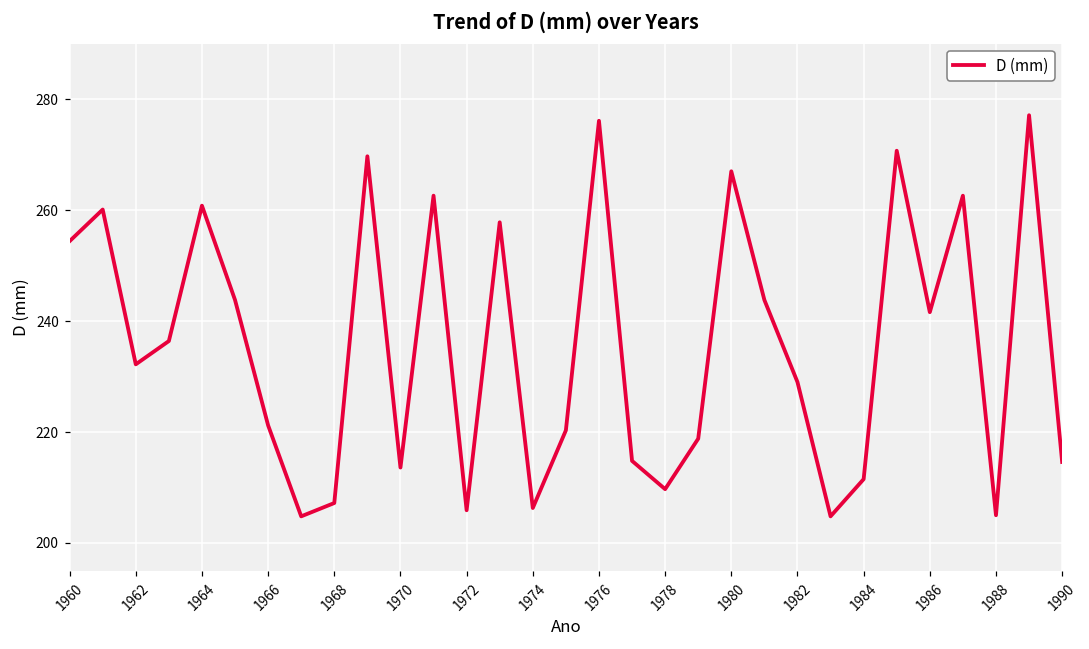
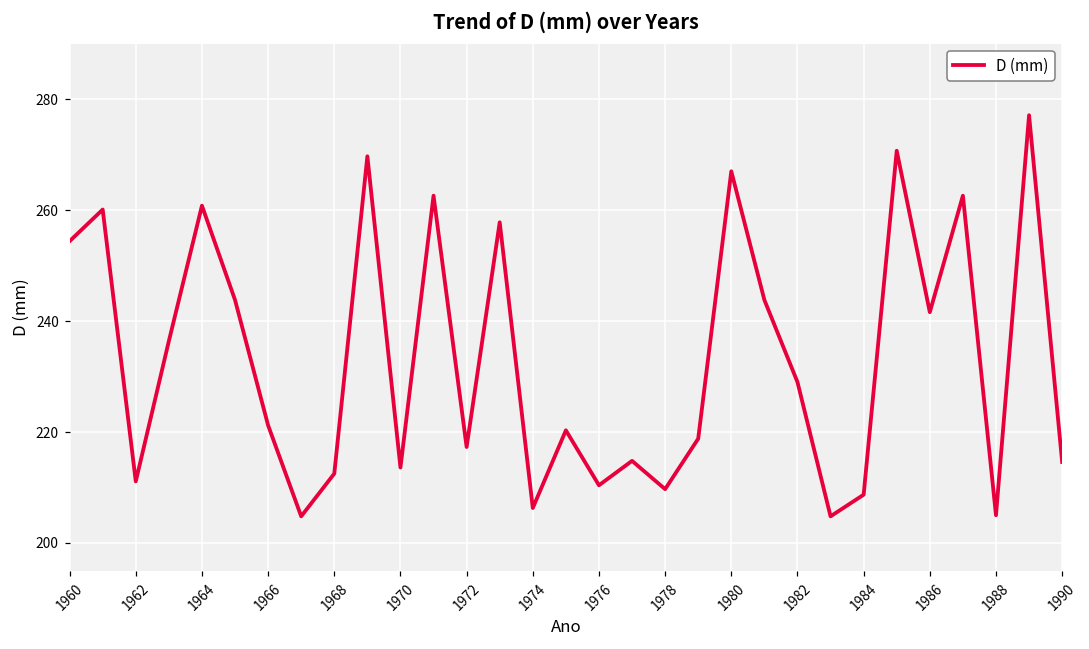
1962: 232 -> 211
1968: 207 -> 213
1972: 206 -> 217
1976: 276 -> 210
1984: 212 -> 209
